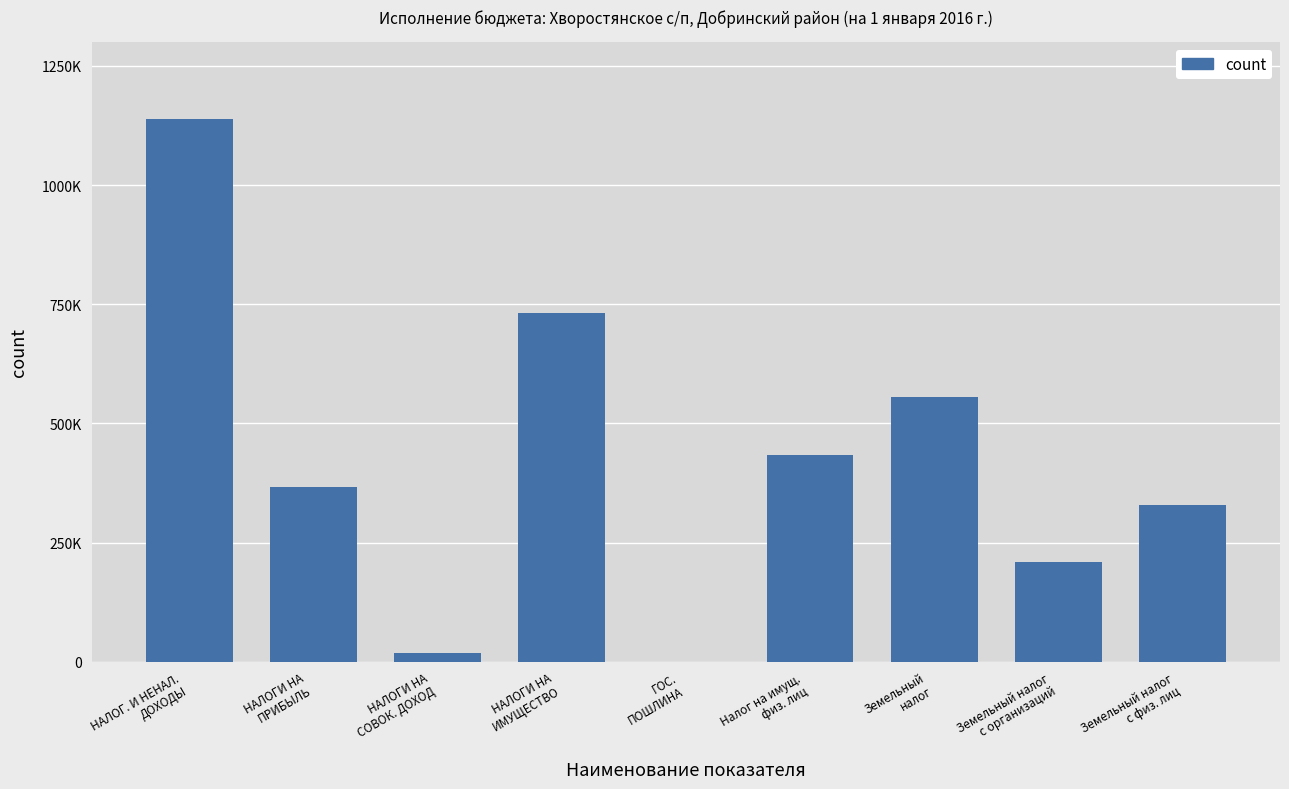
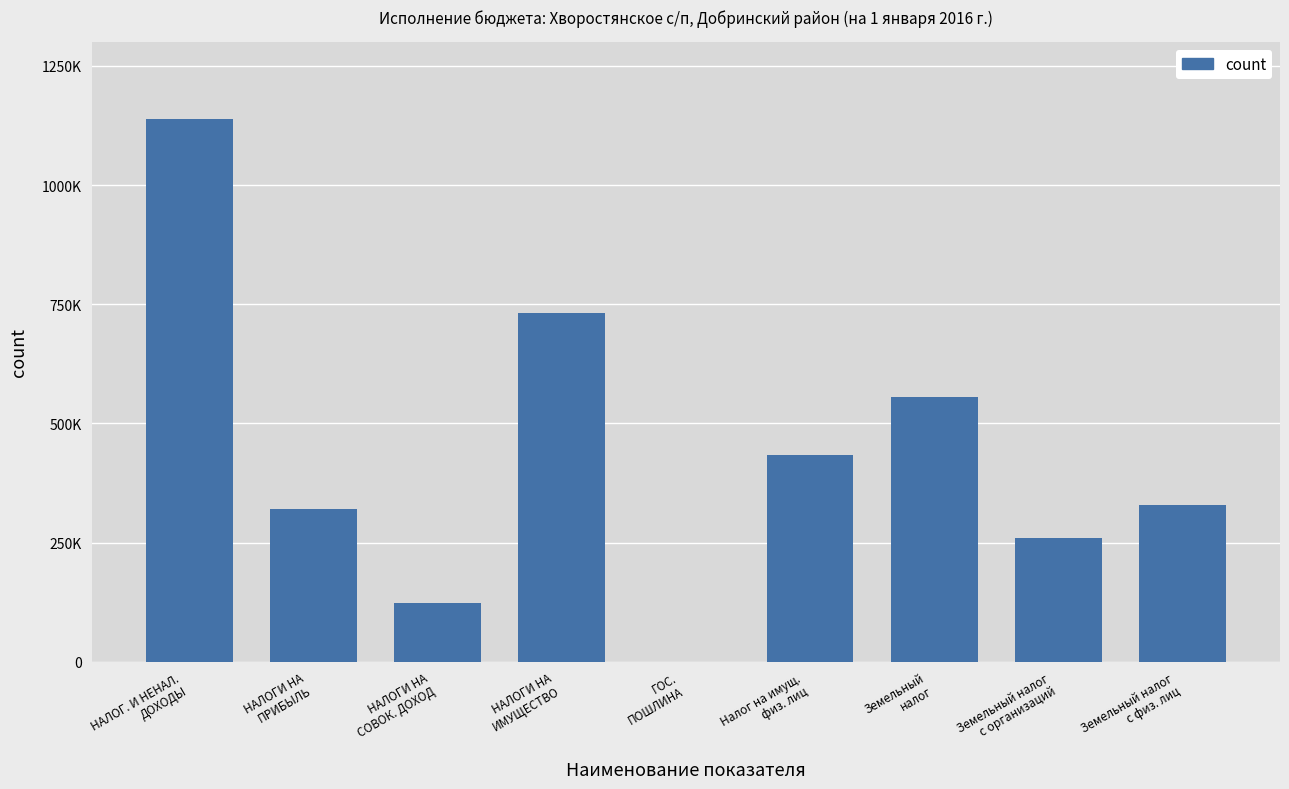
НАЛОГИ НА ПРИБЫЛЬ: 370000 -> 320000
НАЛОГИ НА СОВОК. ДОХОД: 20000 -> 120000
Земельный налог с организаций: 210000 -> 260000
